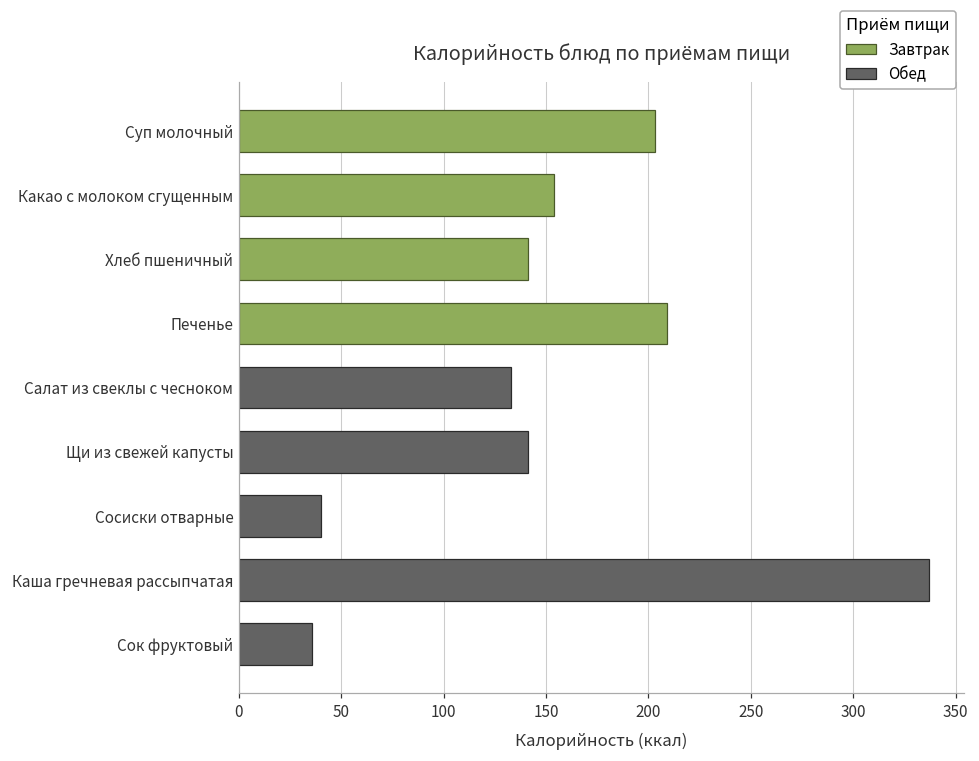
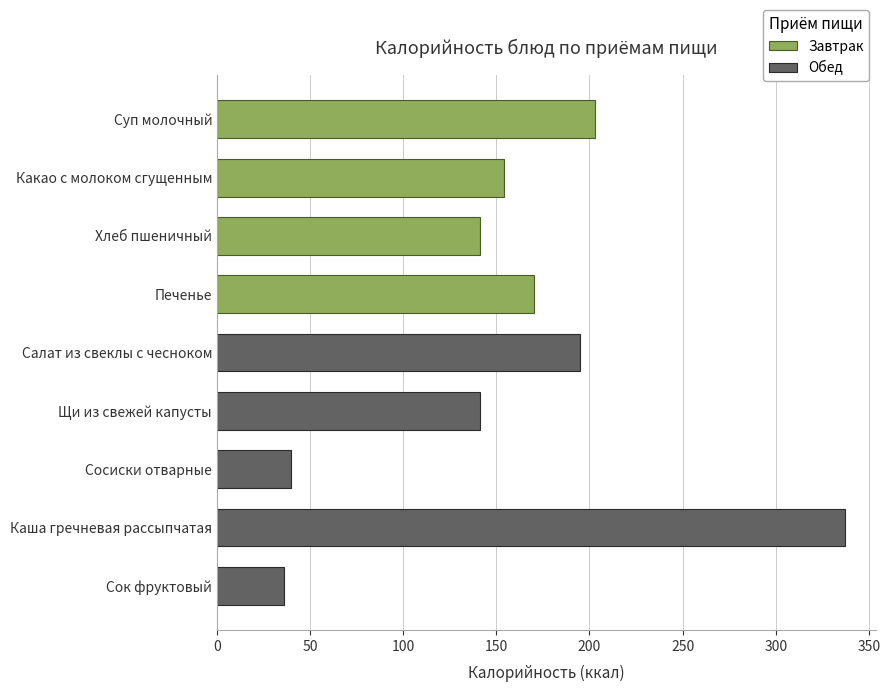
Завтрак, Печенье: 209 -> 170
Обед, Салат из свеклы с чесноком: 133 -> 195
